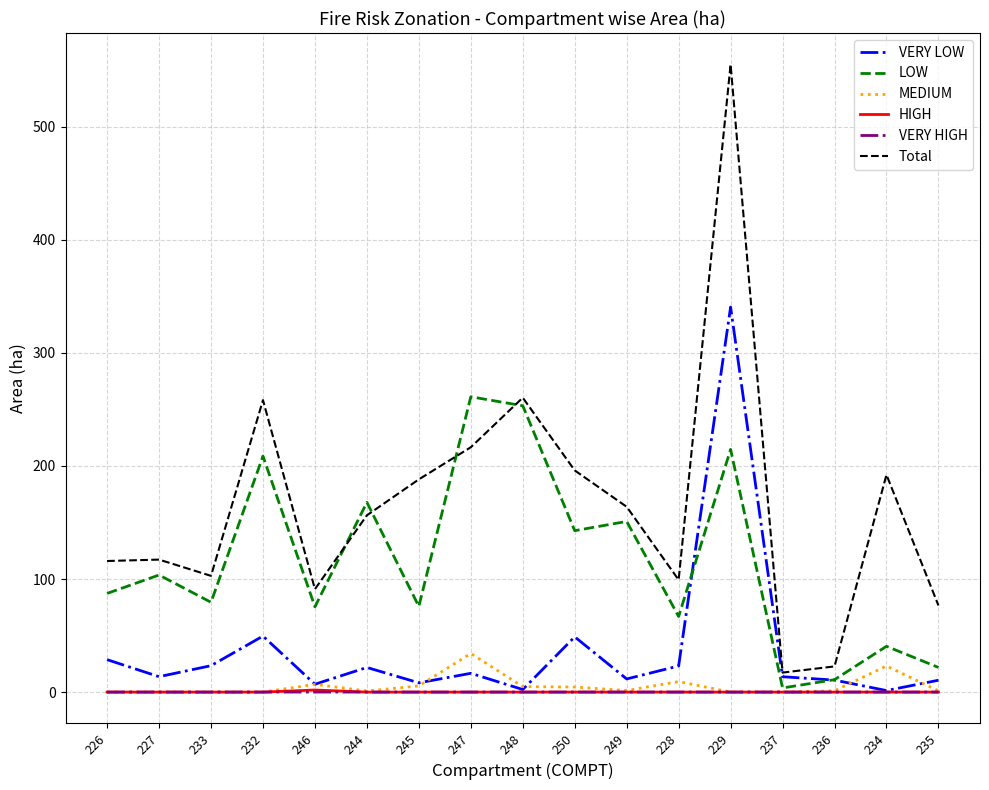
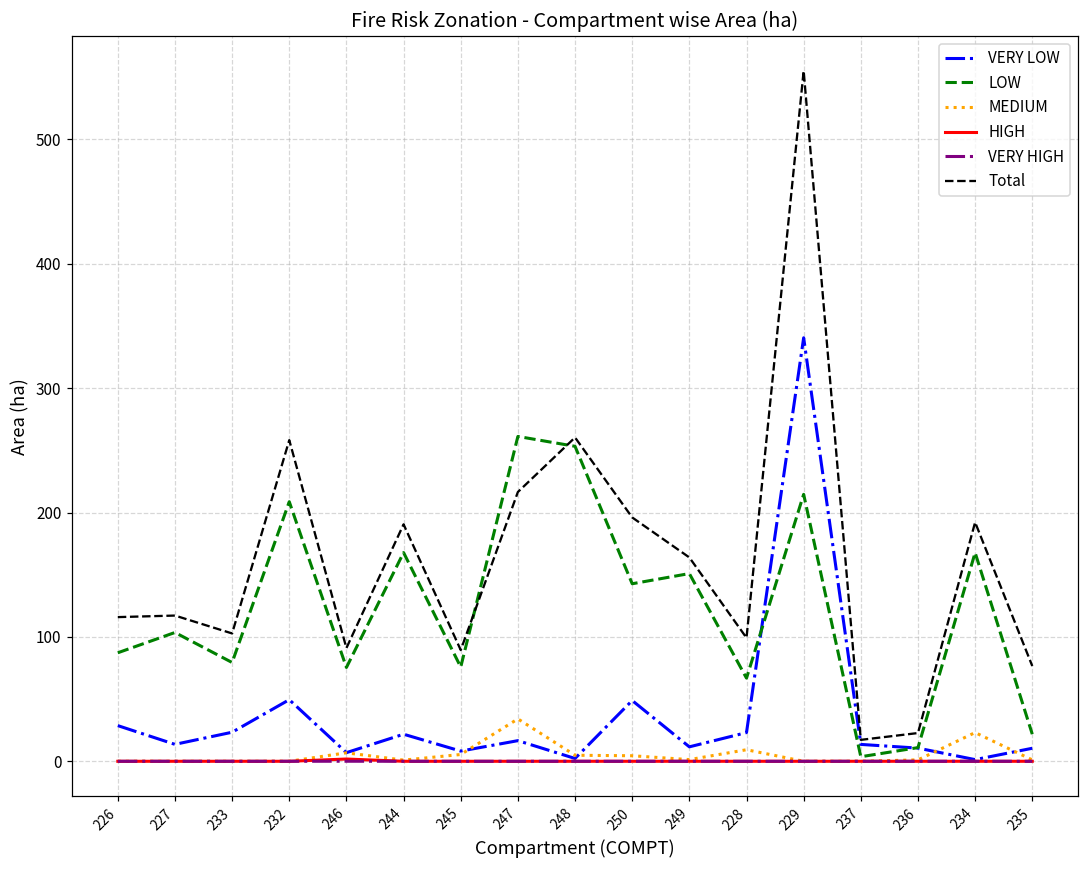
Total, 244: 156 -> 191
Total, 245: 188 -> 89
LOW, 234: 40 -> 168
